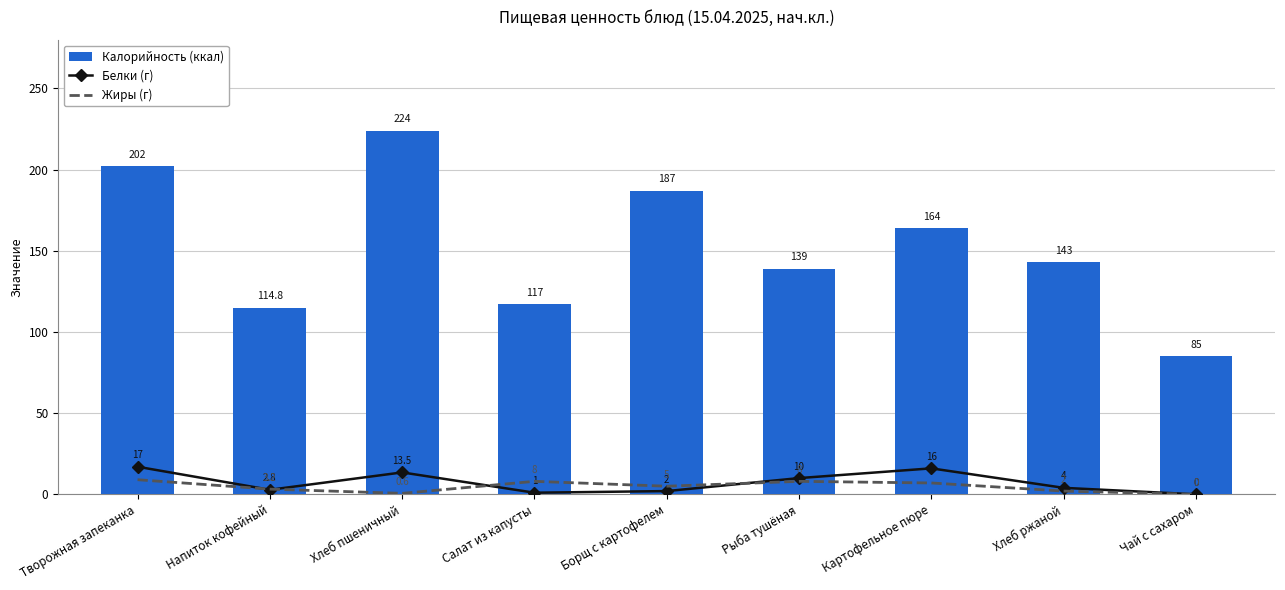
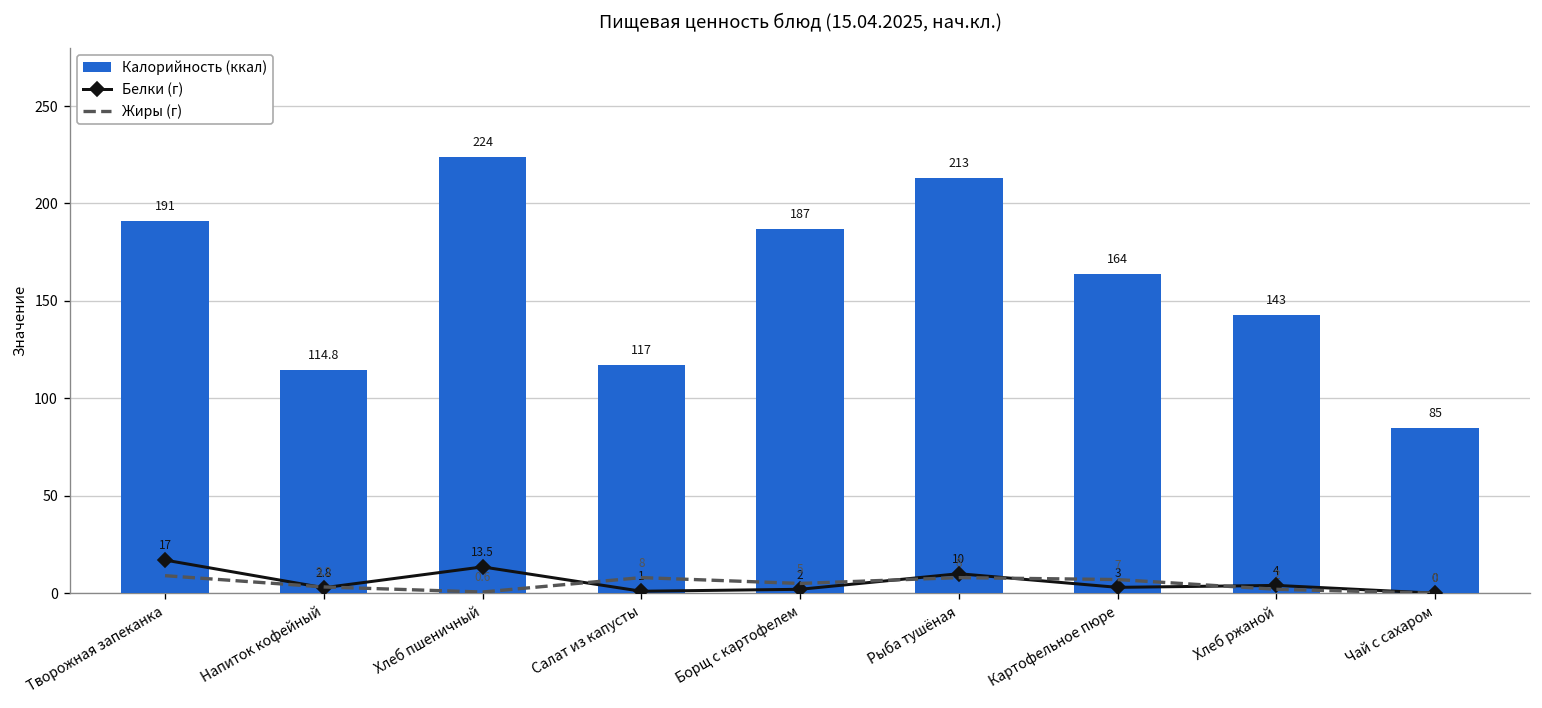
Калорийность (ккал), Творожная запеканка: 202 -> 191
Калорийность (ккал), Рыба тушёная: 139 -> 213
Белки (г), Картофельное пюре: 16 -> 3
